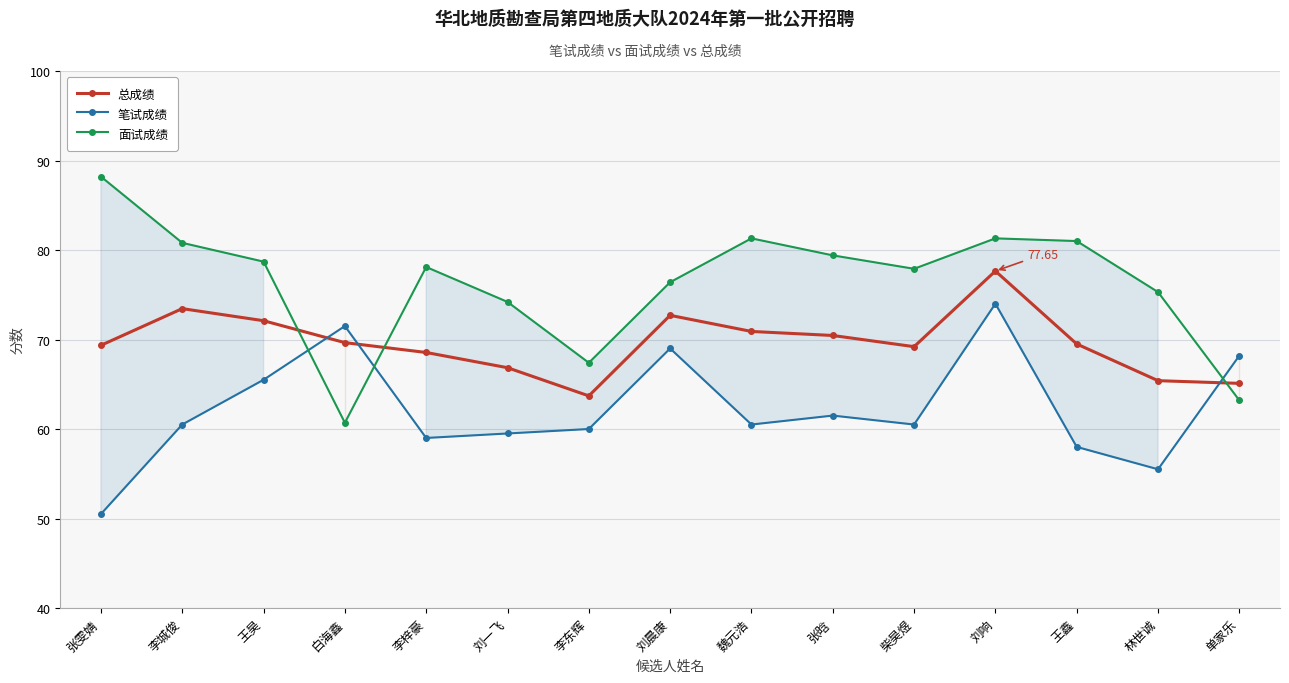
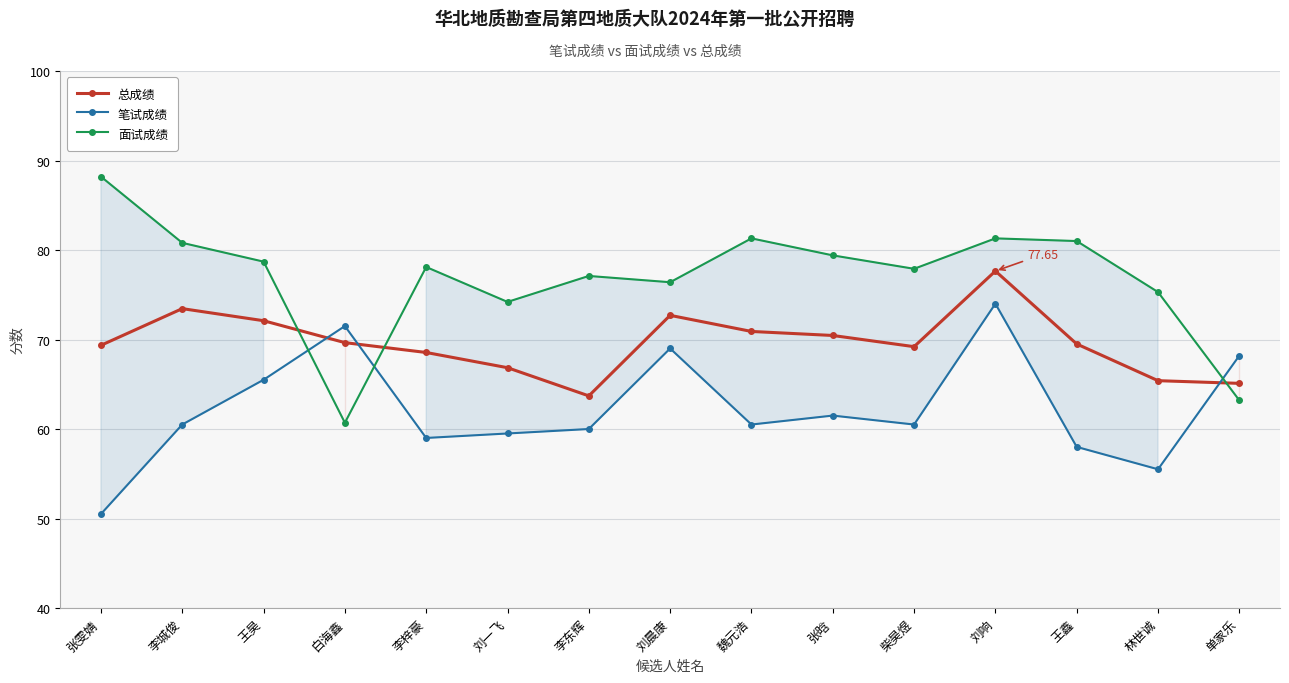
面试成绩, 李东辉: 67 -> 77
